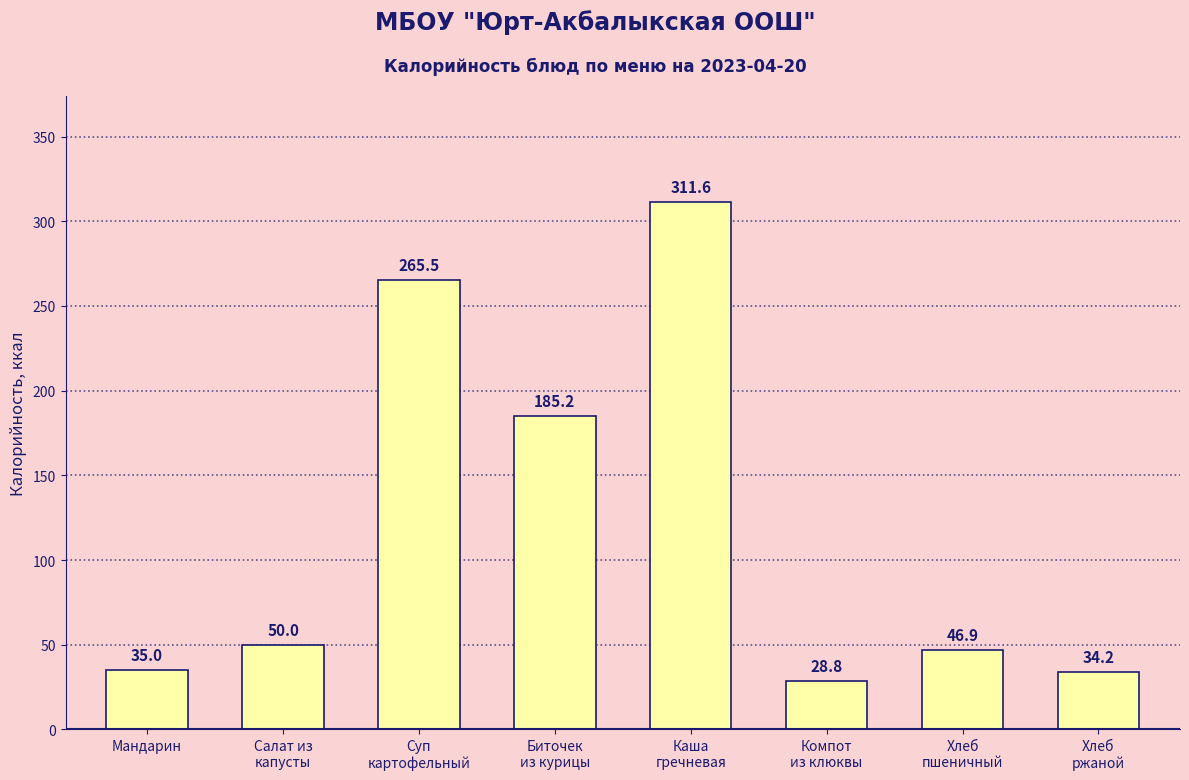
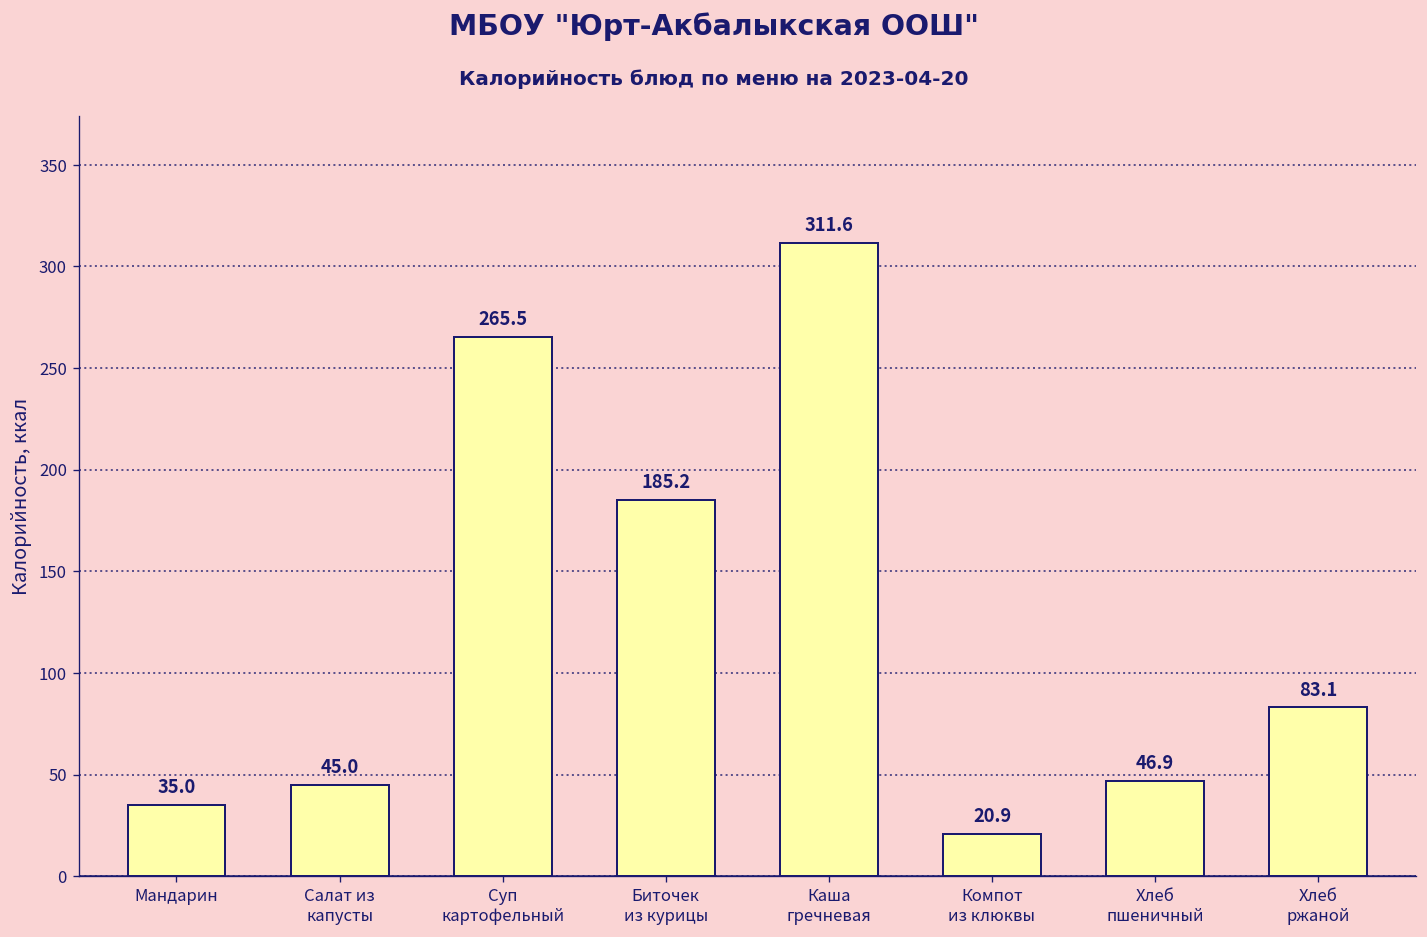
Салат из капусты: 50.0 -> 45.0
Компот из клюквы: 28.8 -> 20.9
Хлеб ржаной: 34.2 -> 83.1
